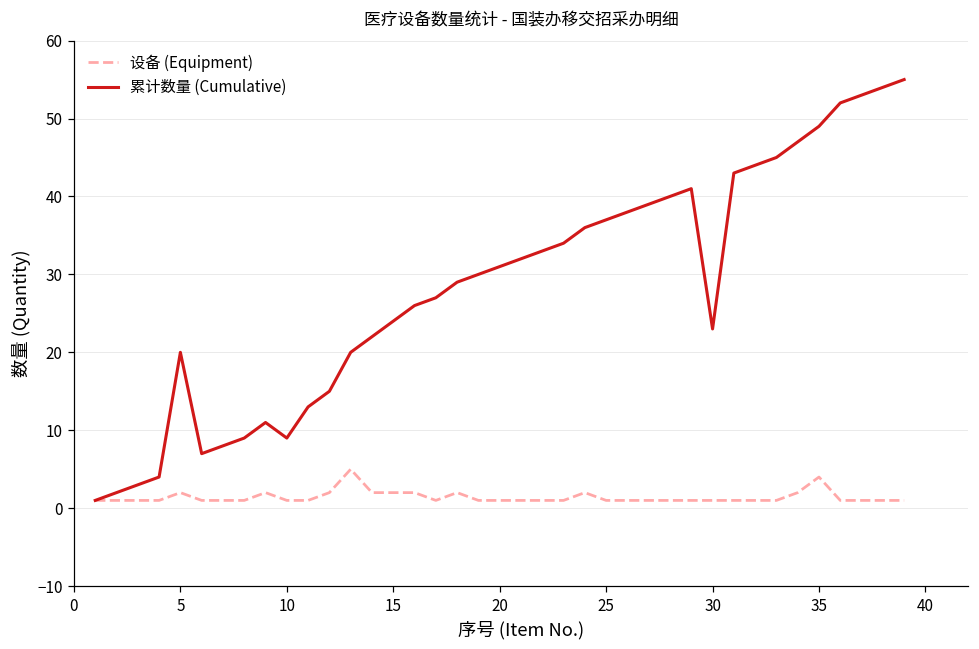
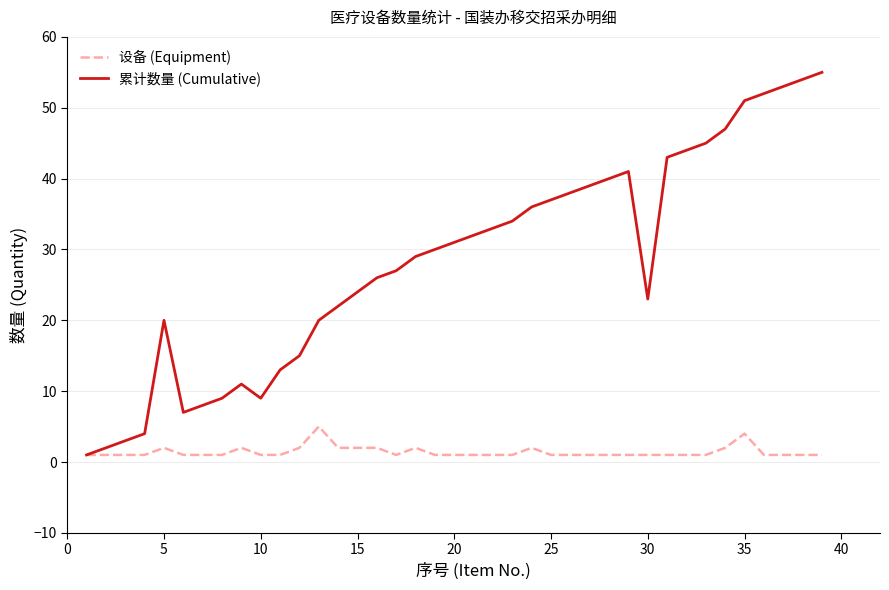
累计数量 (Cumulative), 35: 49 -> 51
